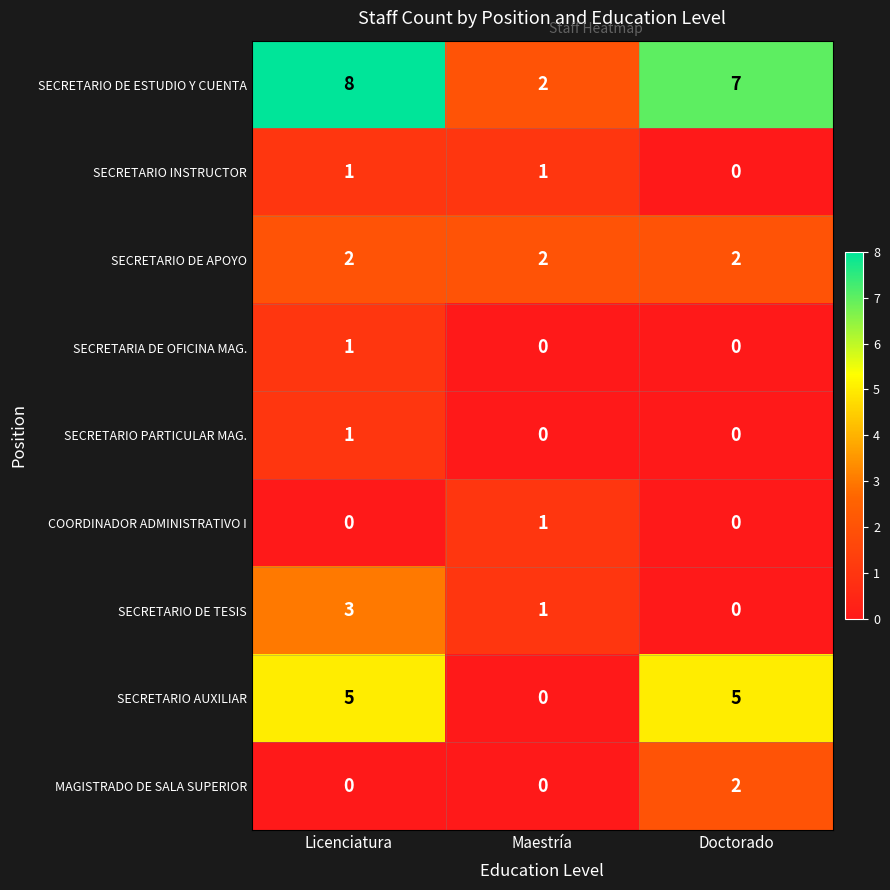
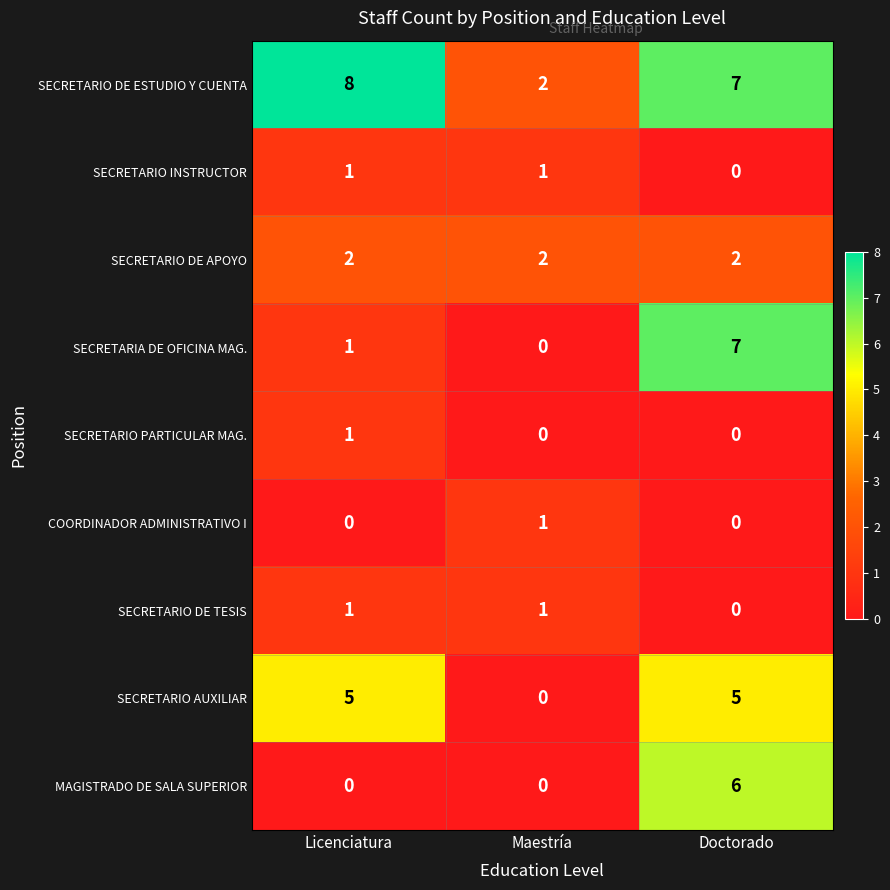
SECRETARIA DE OFICINA MAG., Doctorado: 0 -> 7
SECRETARIO DE TESIS, Licenciatura: 3 -> 1
MAGISTRADO DE SALA SUPERIOR, Doctorado: 2 -> 6
